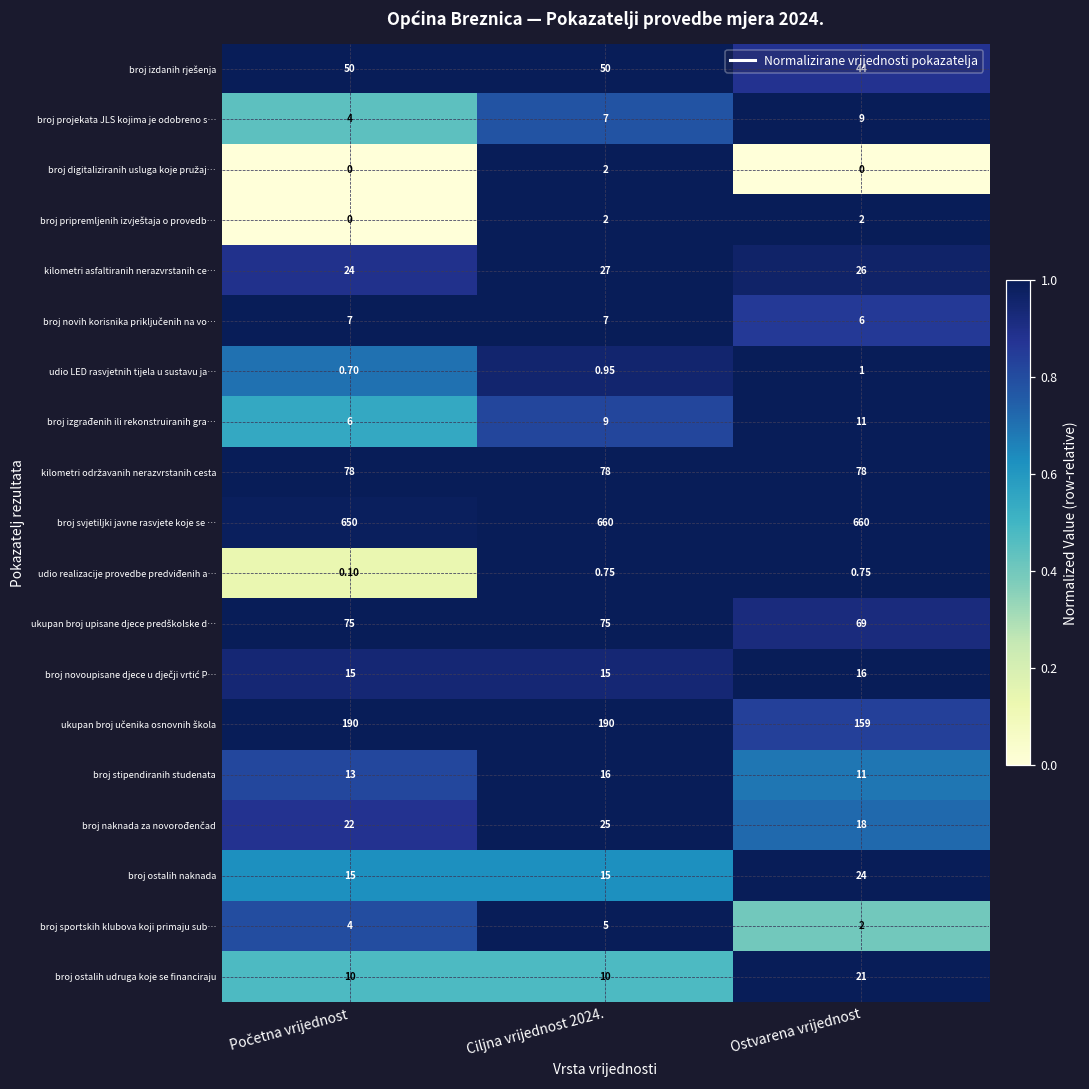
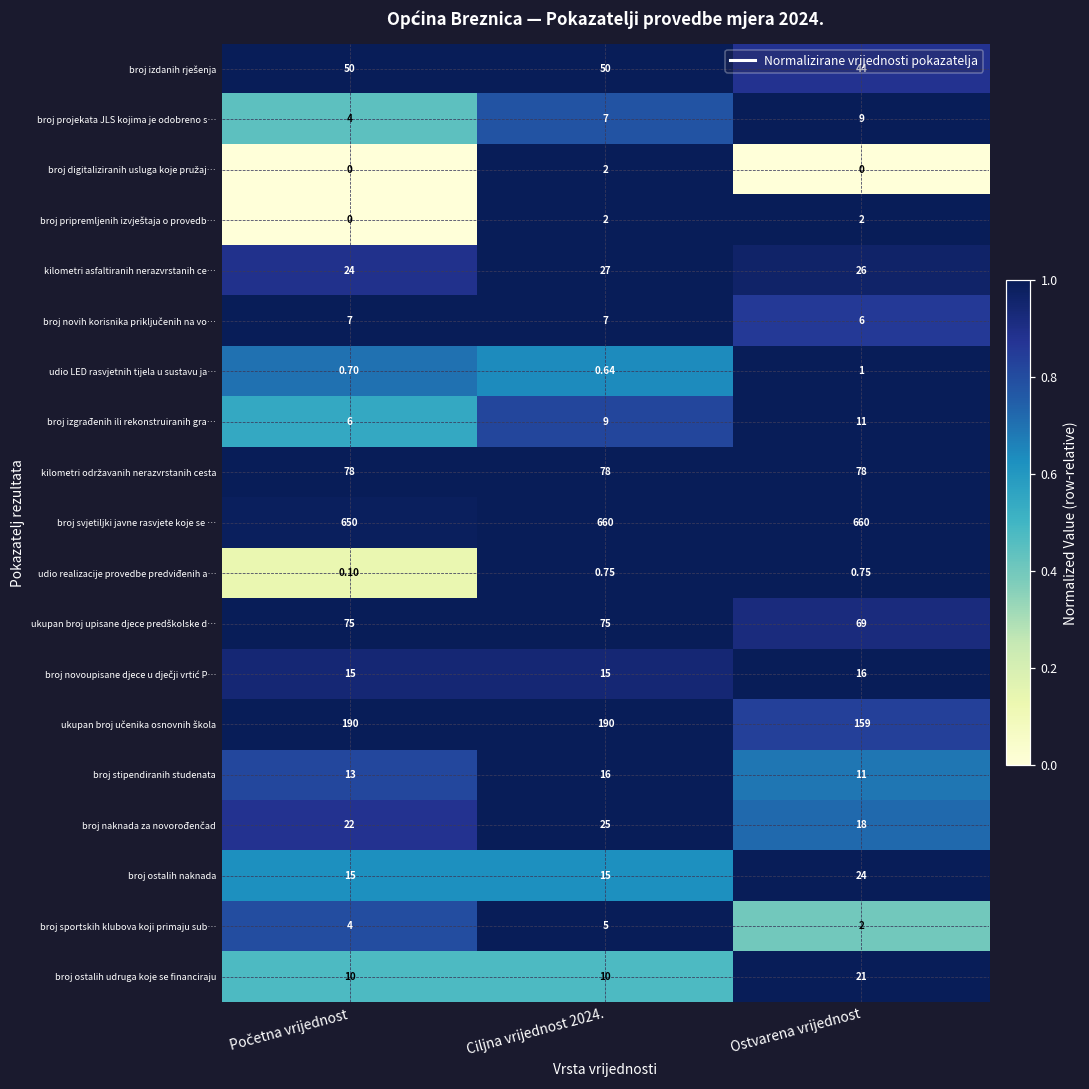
udio LED rasvjetnih tijela u sustavu ja…, Ciljna vrijednost 2024.: 0.95 -> 0.64
